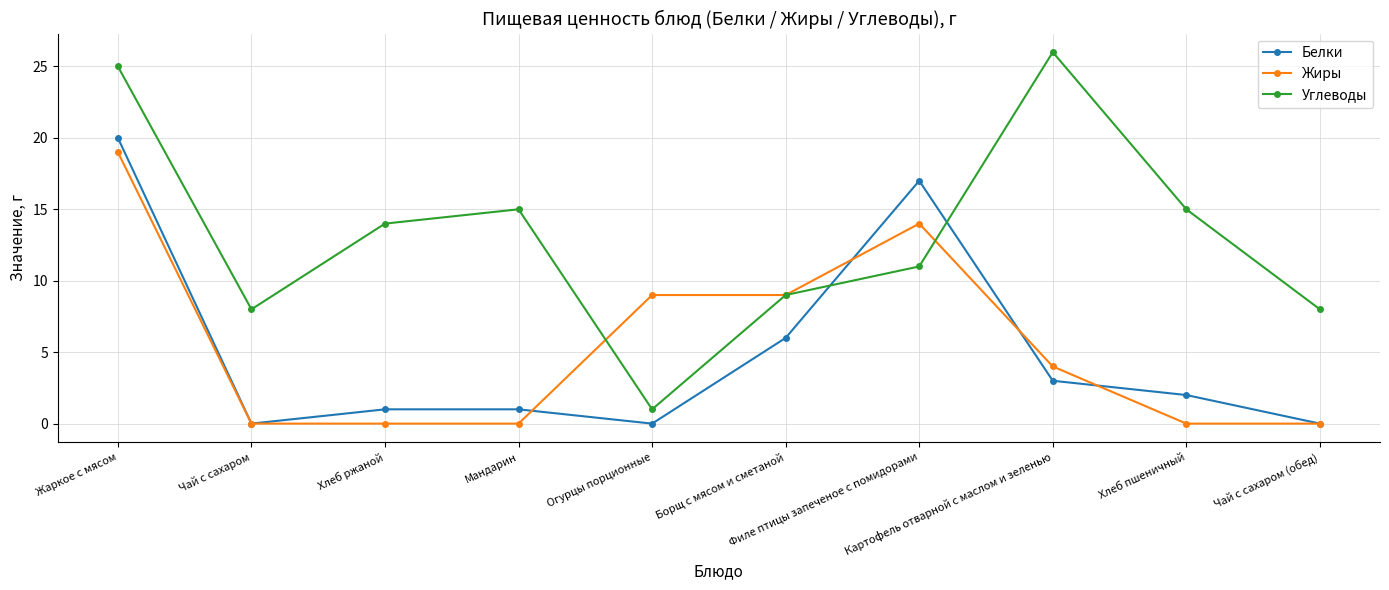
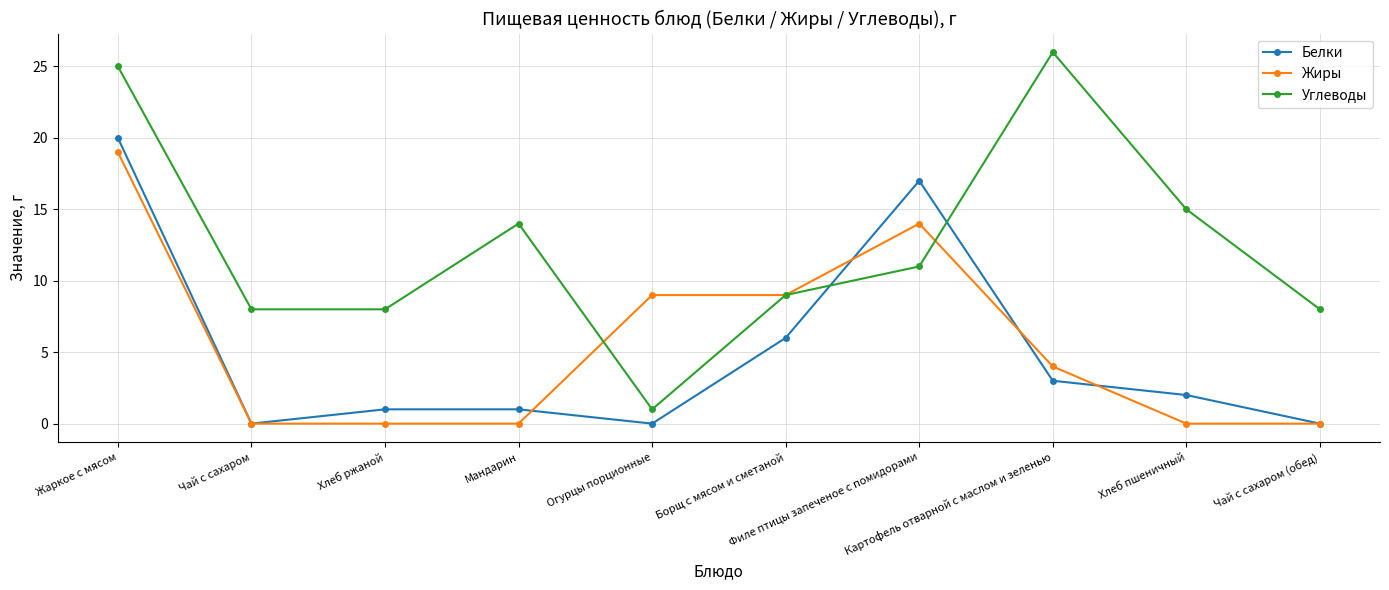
Углеводы, Хлеб ржаной: 14 -> 8
Углеводы, Мандарин: 15 -> 14
